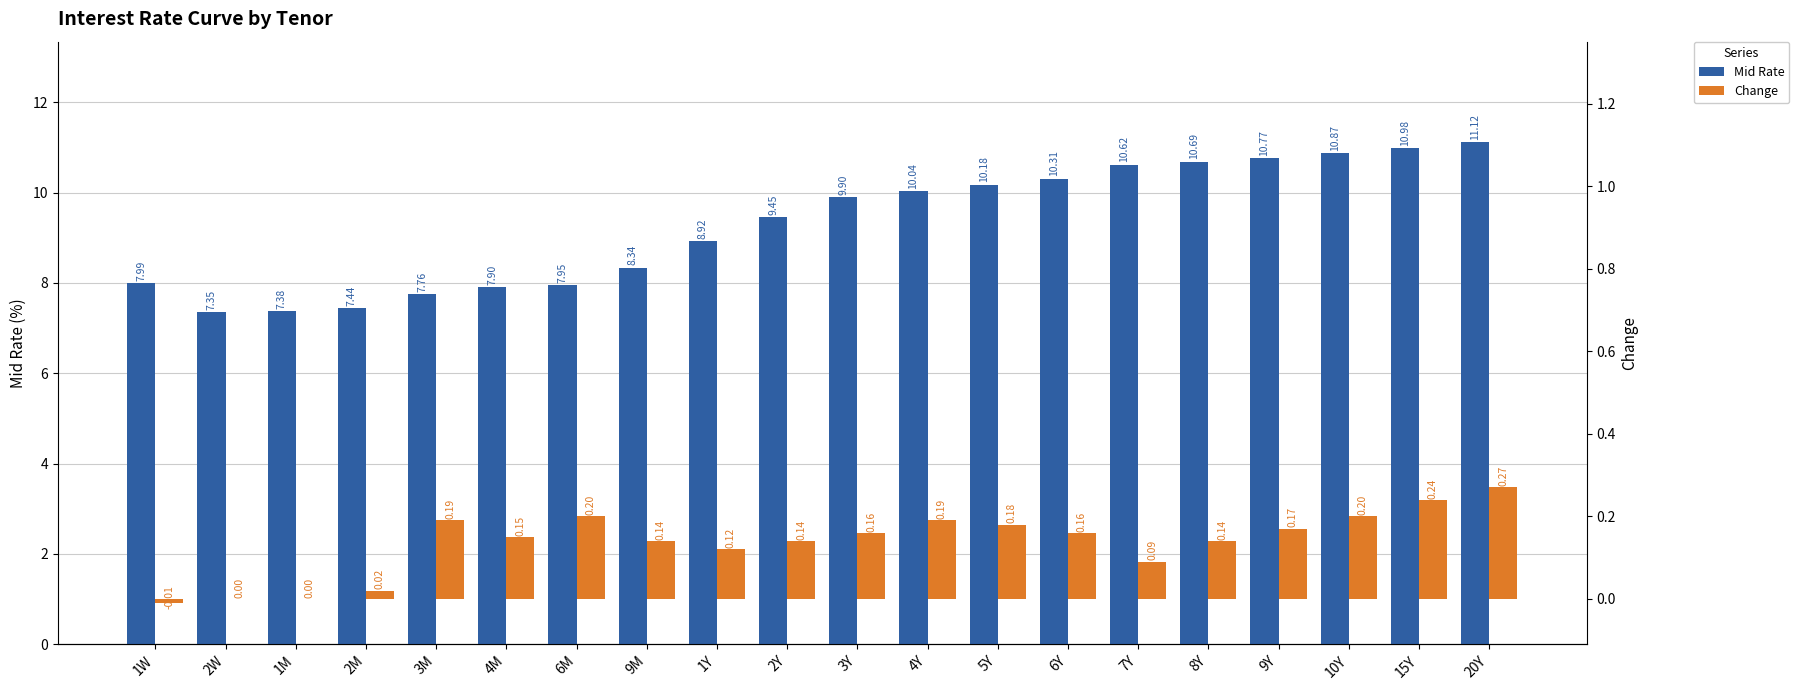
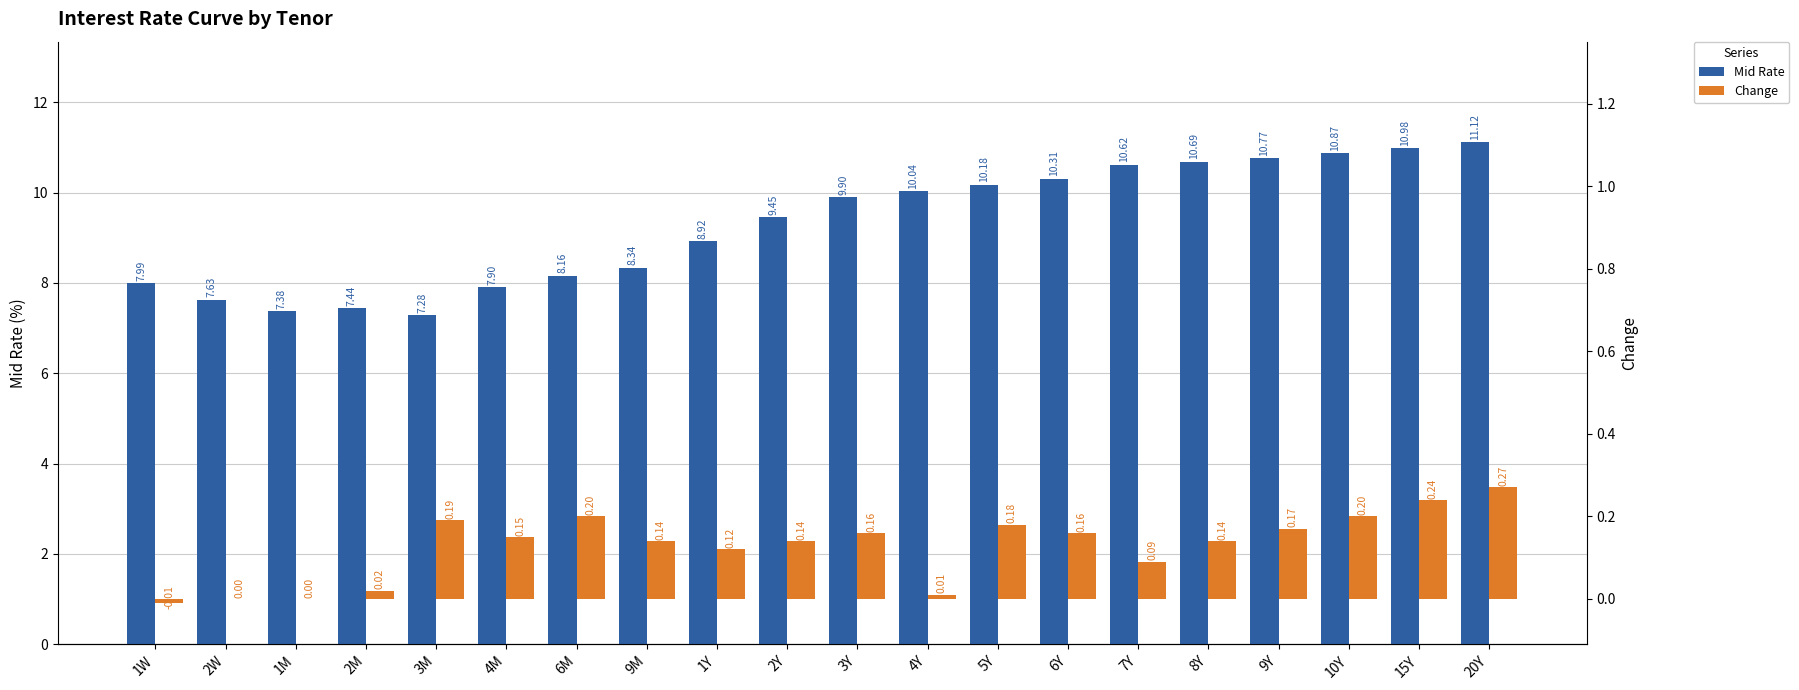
Mid Rate, 2W: 7.35 -> 7.63
Mid Rate, 3M: 7.76 -> 7.28
Mid Rate, 6M: 7.95 -> 8.16
Change, 4Y: 0.19 -> 0.01
